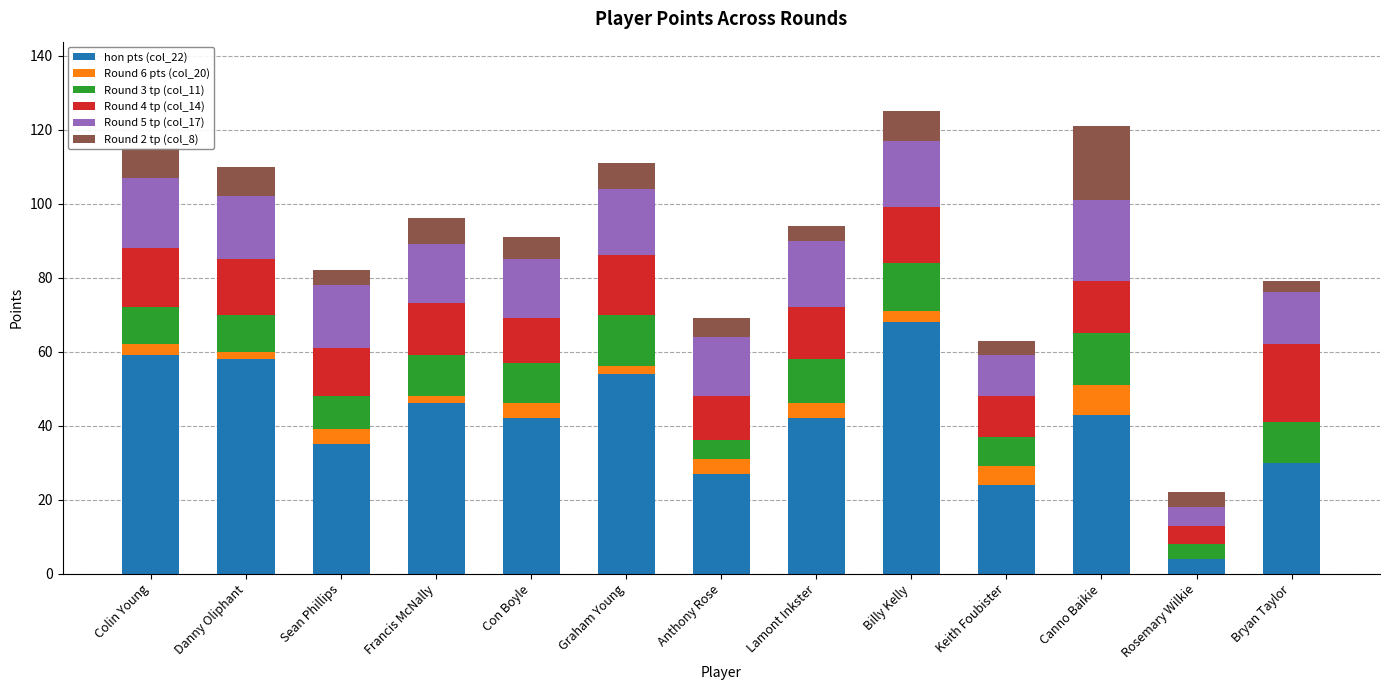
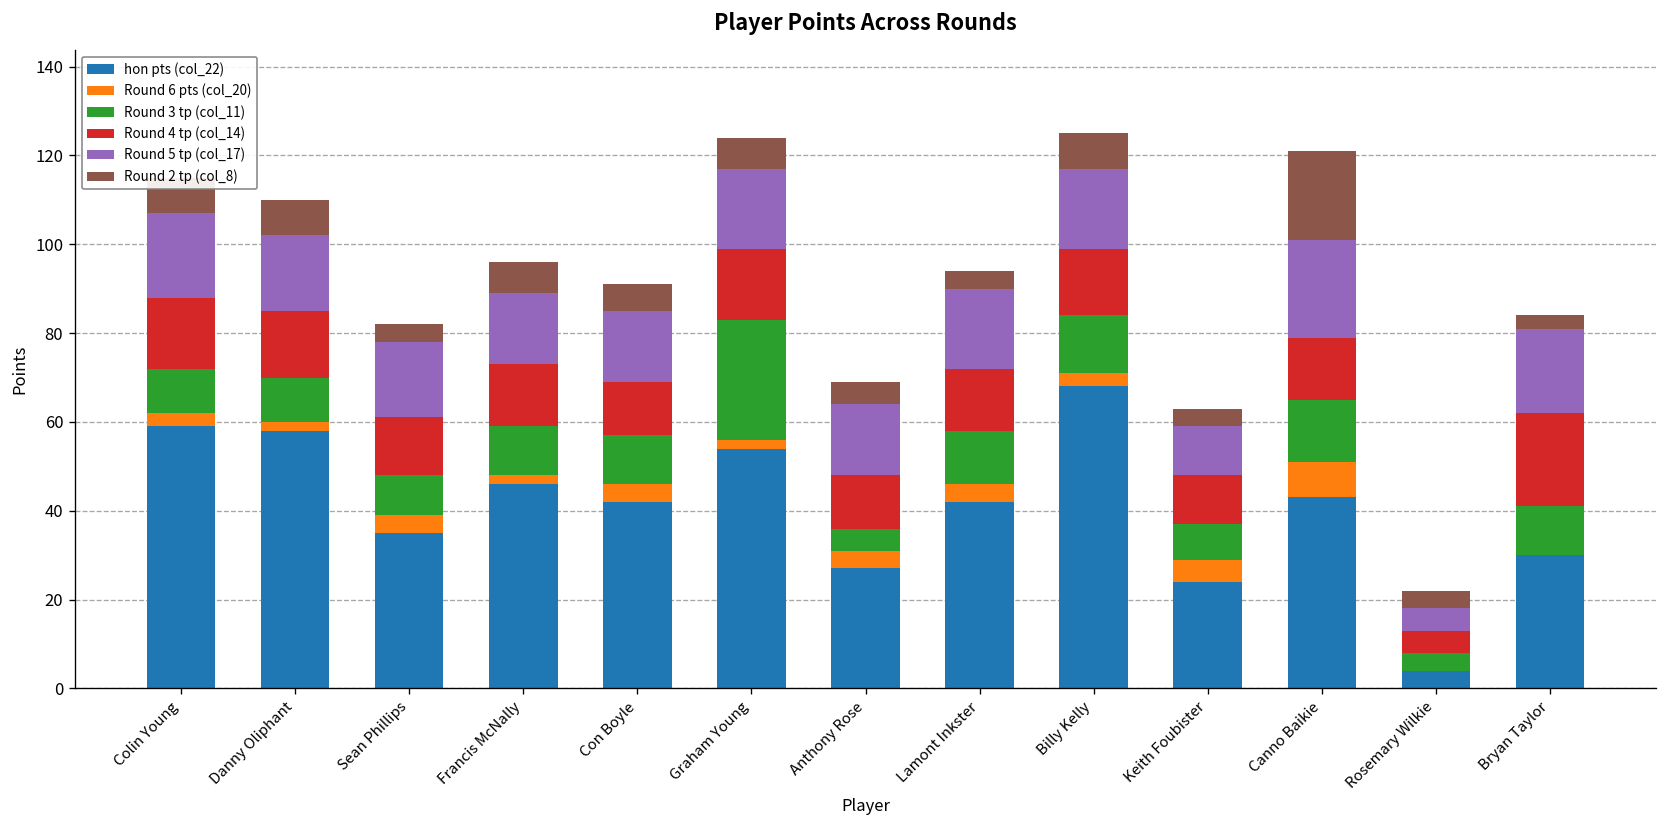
Round 3 tp (col_11), Graham Young: 14 -> 27
Round 5 tp (col_17), Bryan Taylor: 14 -> 19
